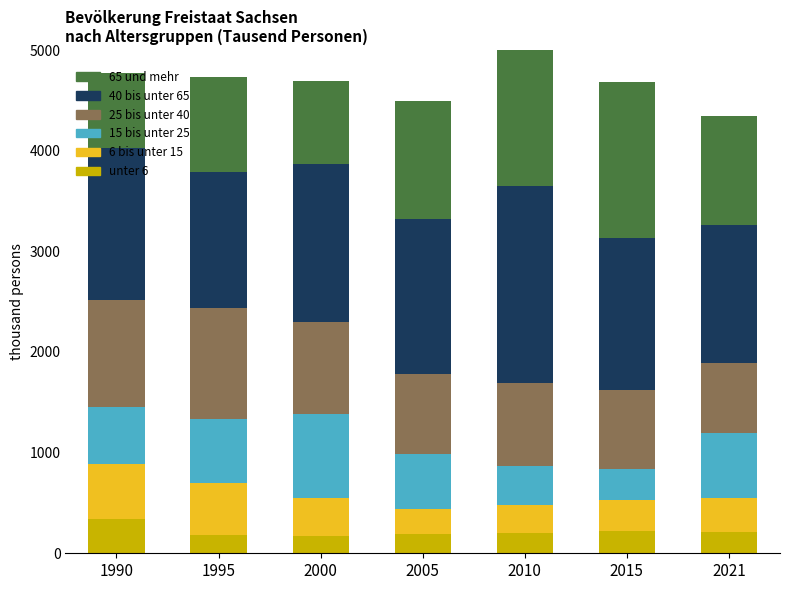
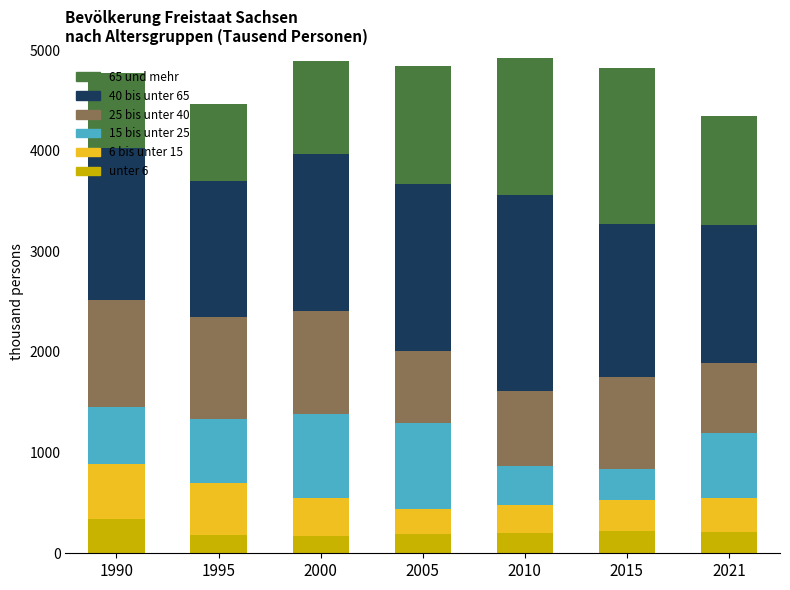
25 bis unter 40, 1995: 1110 -> 1010
65 und mehr, 1995: 940 -> 770
25 bis unter 40, 2000: 910 -> 1020
65 und mehr, 2000: 820 -> 930
15 bis unter 25, 2005: 550 -> 850
25 bis unter 40, 2005: 800 -> 720
40 bis unter 65, 2005: 1540 -> 1660
25 bis unter 40, 2010: 830 -> 750
25 bis unter 40, 2015: 780 -> 910
